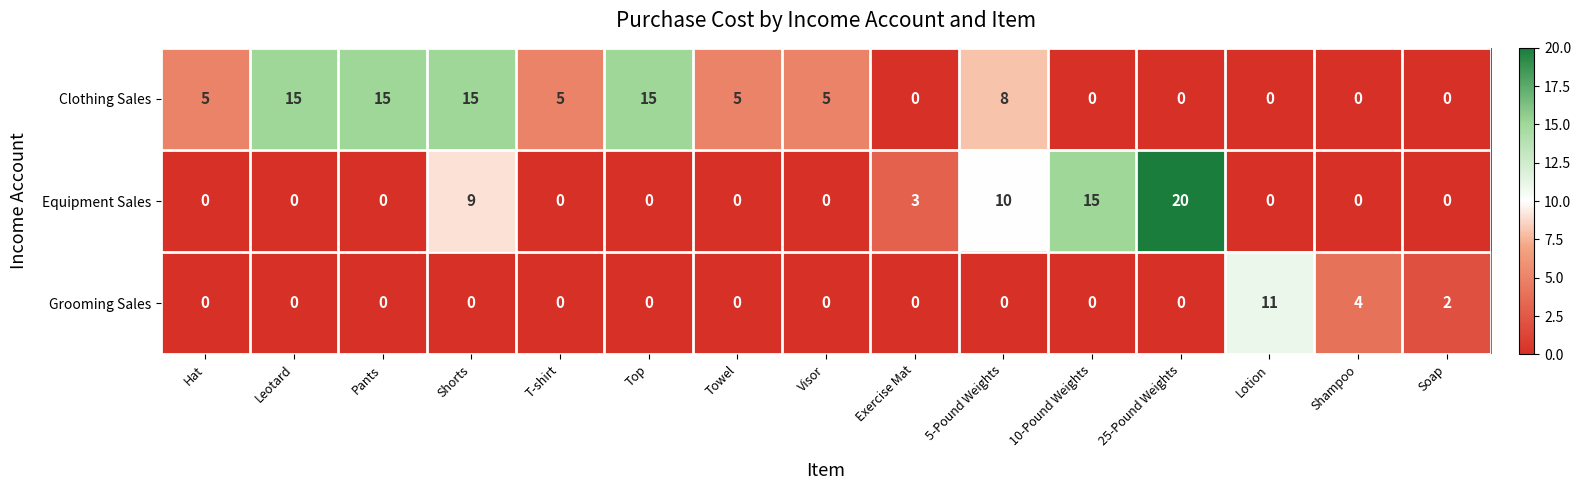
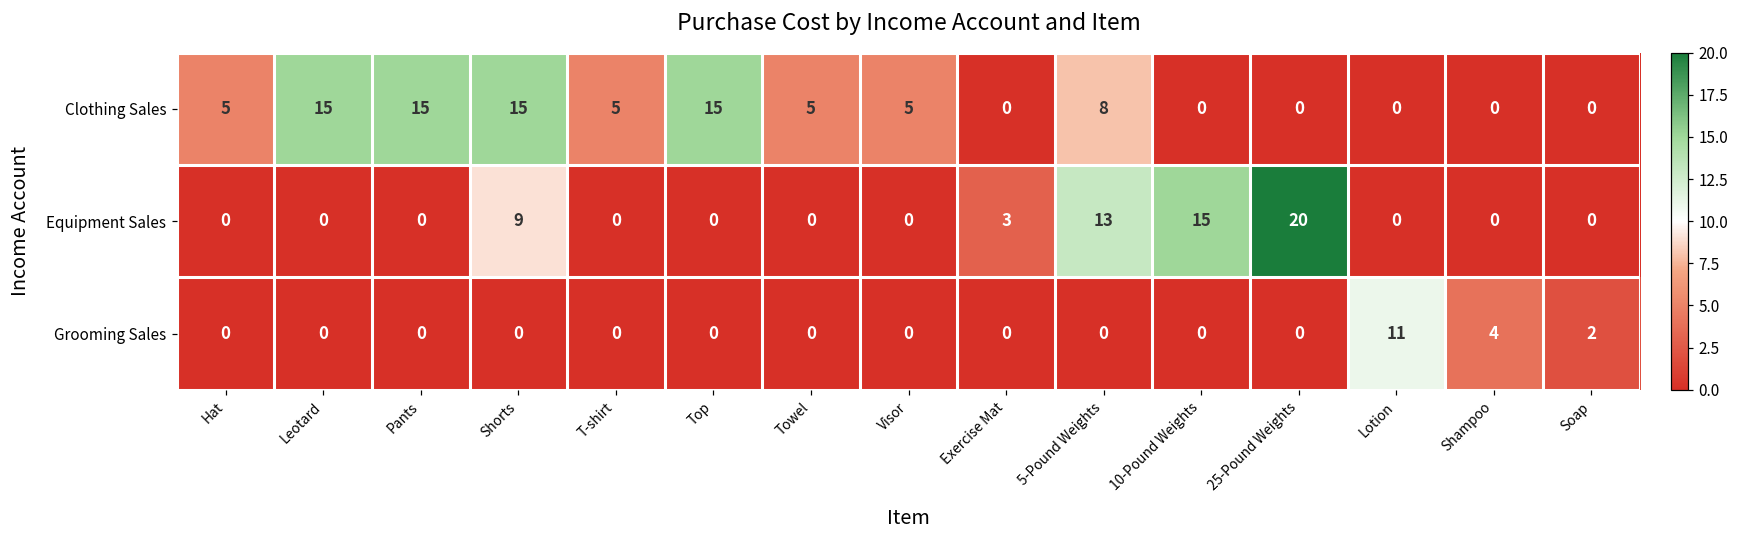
Equipment Sales, 5-Pound Weights: 10 -> 13
